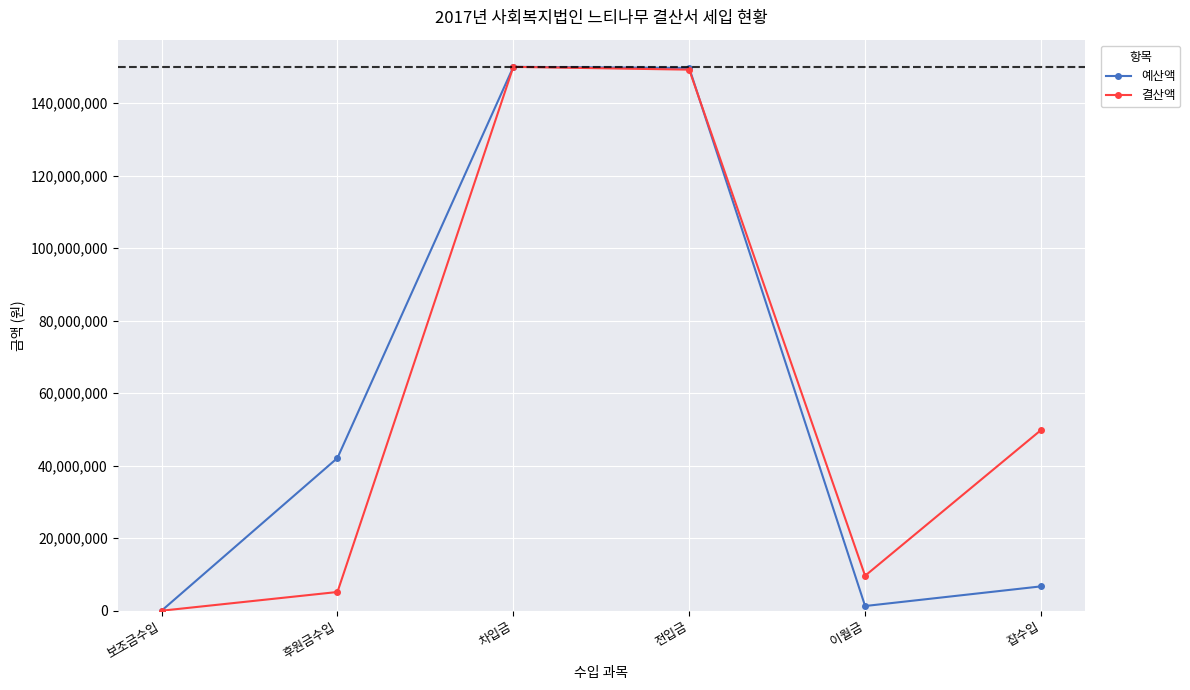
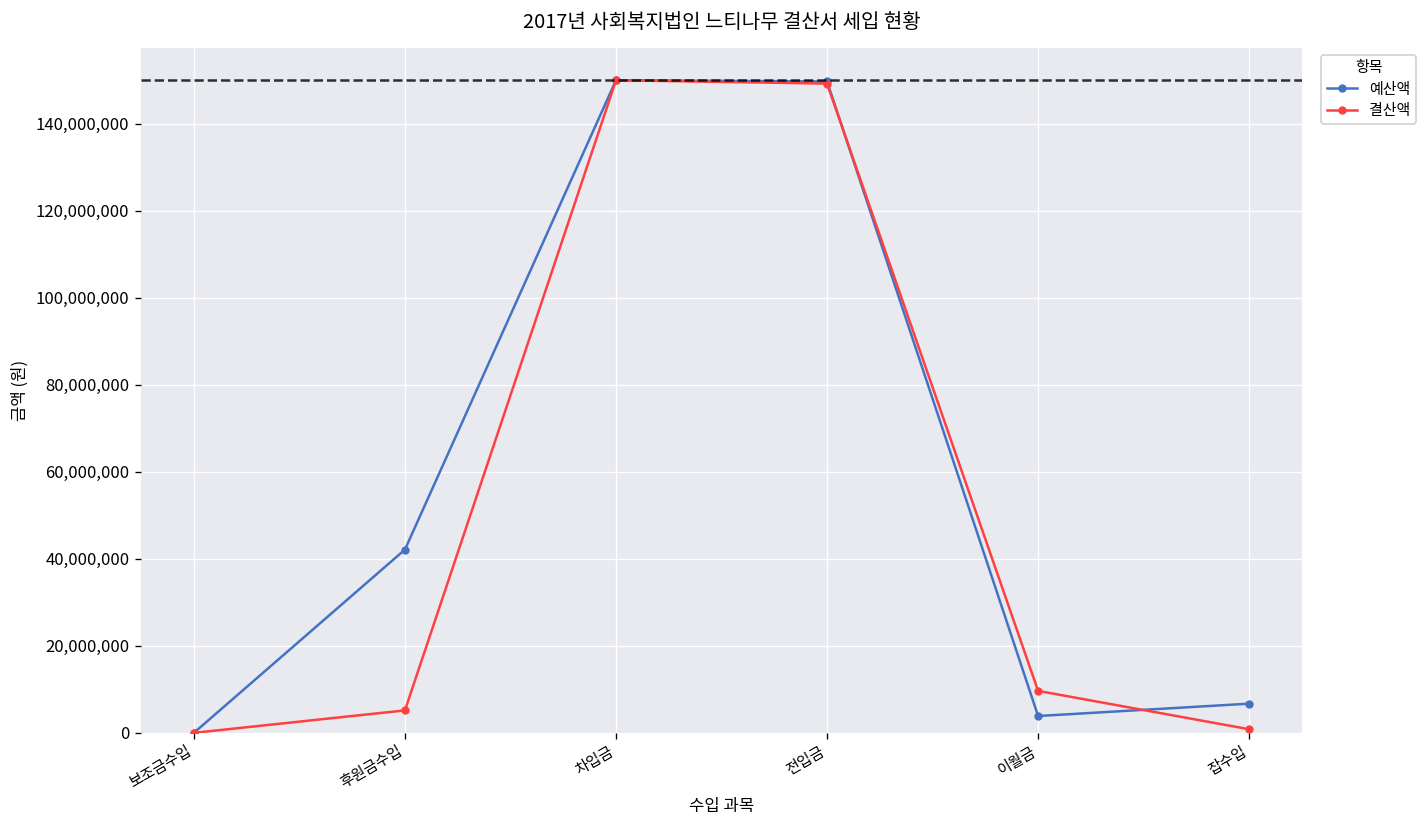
예산액, 이월금: 1,000,000 -> 4,000,000
결산액, 잡수입: 50,000,000 -> 1,000,000
